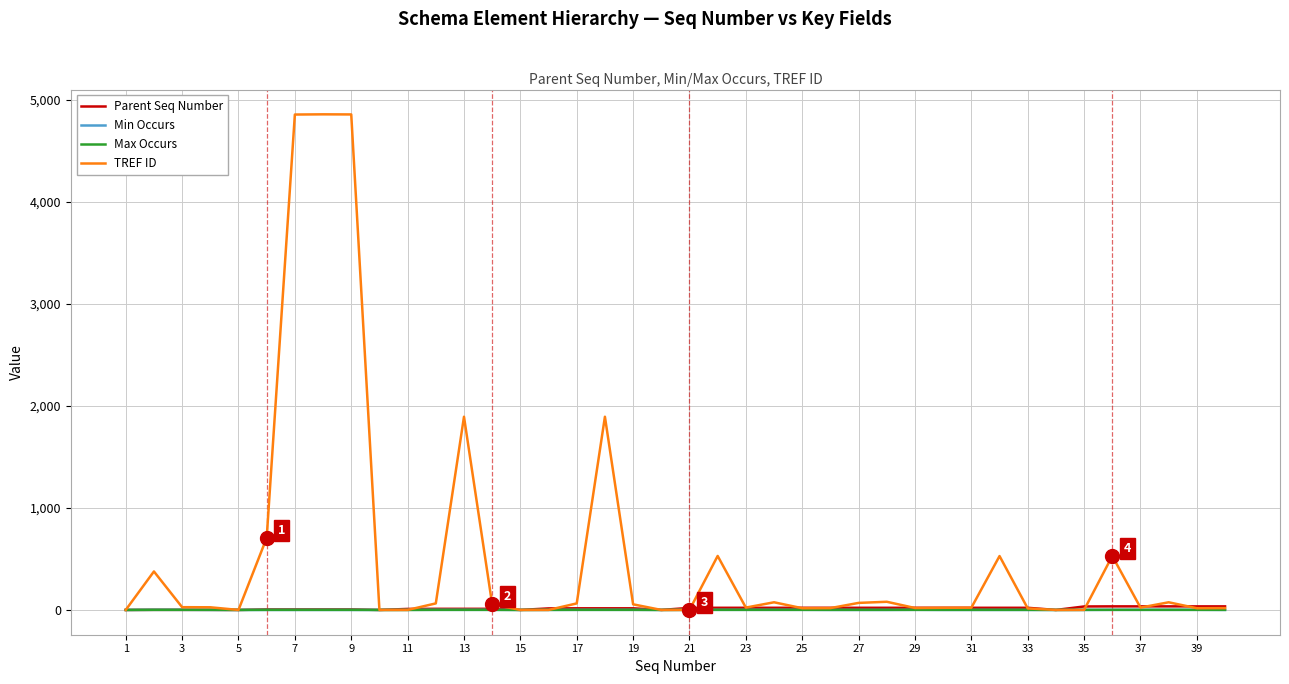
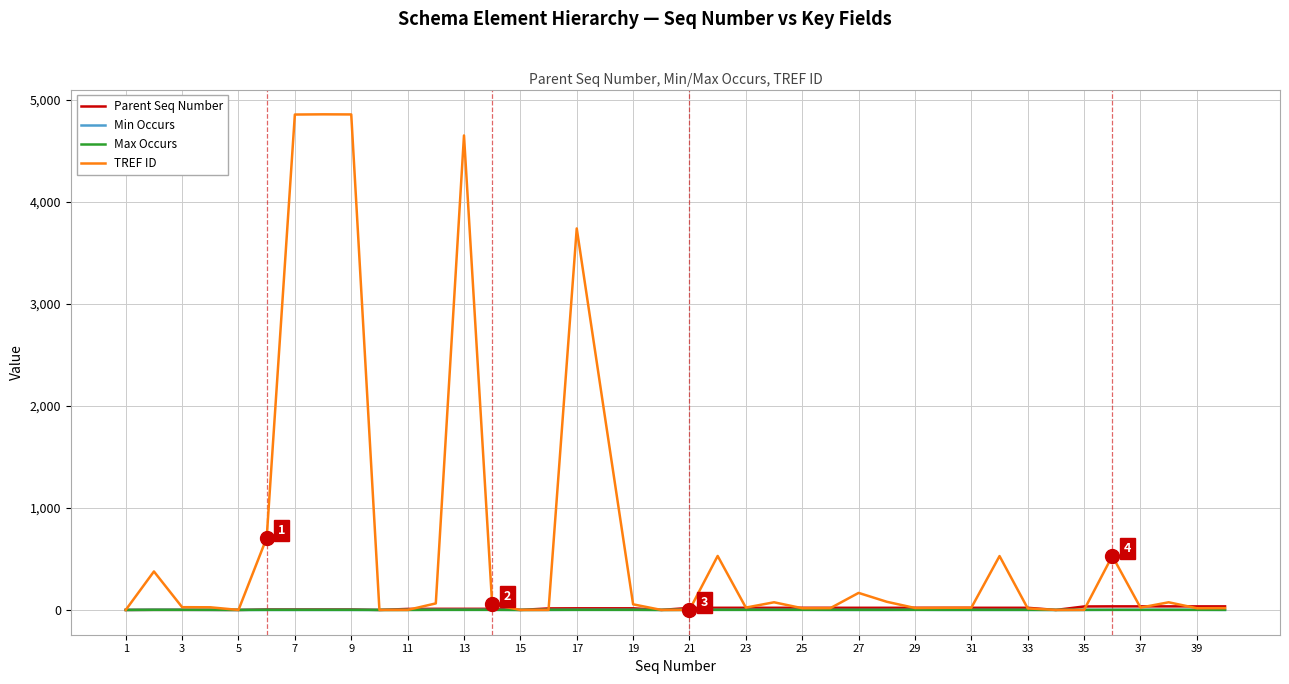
TREF ID, 13: 1,890 -> 4,650
TREF ID, 17: 60 -> 3,740
TREF ID, 27: 70 -> 170
